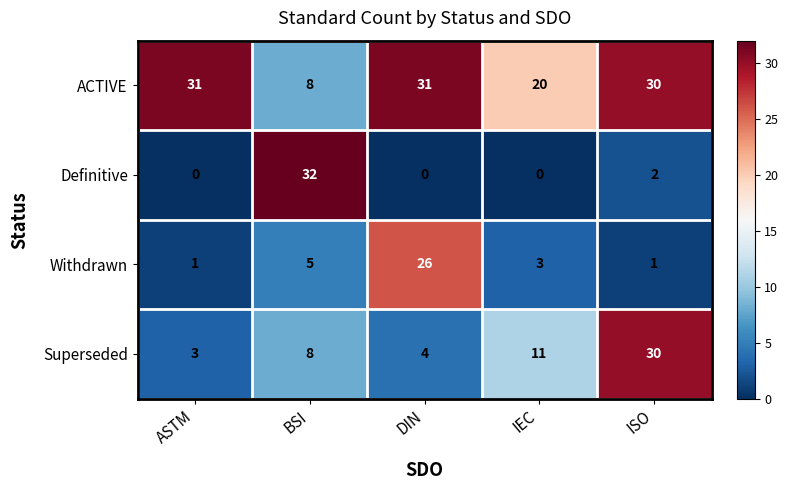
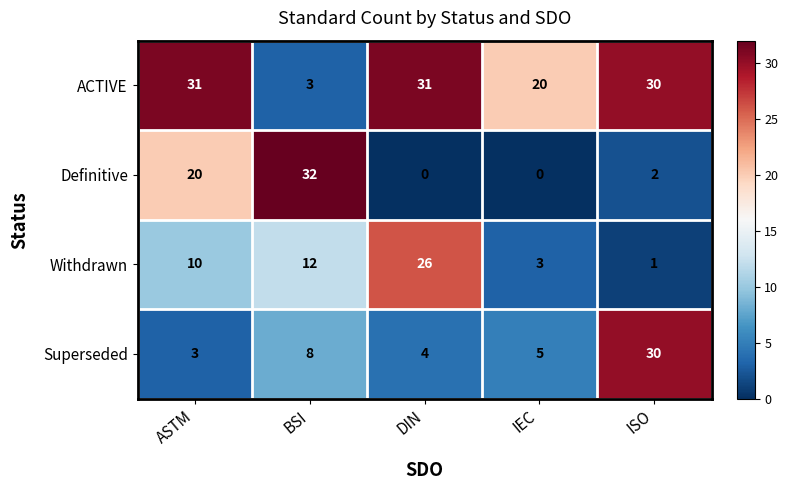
ACTIVE, BSI: 8 -> 3
Definitive, ASTM: 0 -> 20
Withdrawn, ASTM: 1 -> 10
Withdrawn, BSI: 5 -> 12
Superseded, IEC: 11 -> 5
